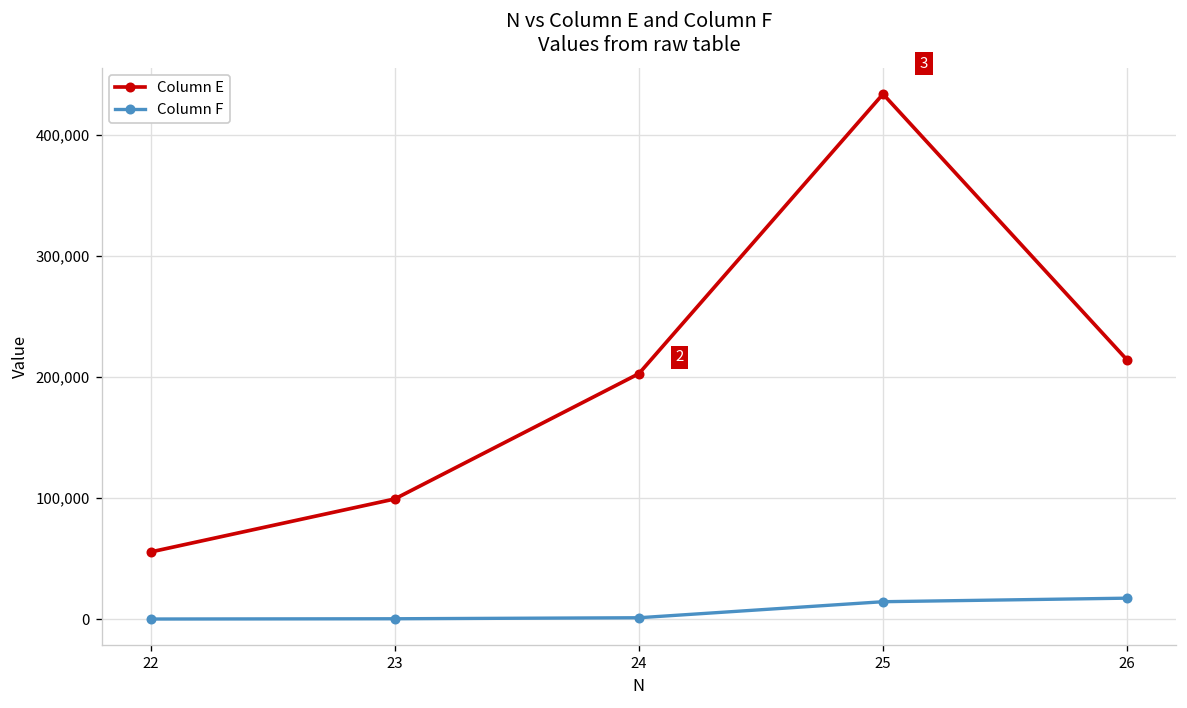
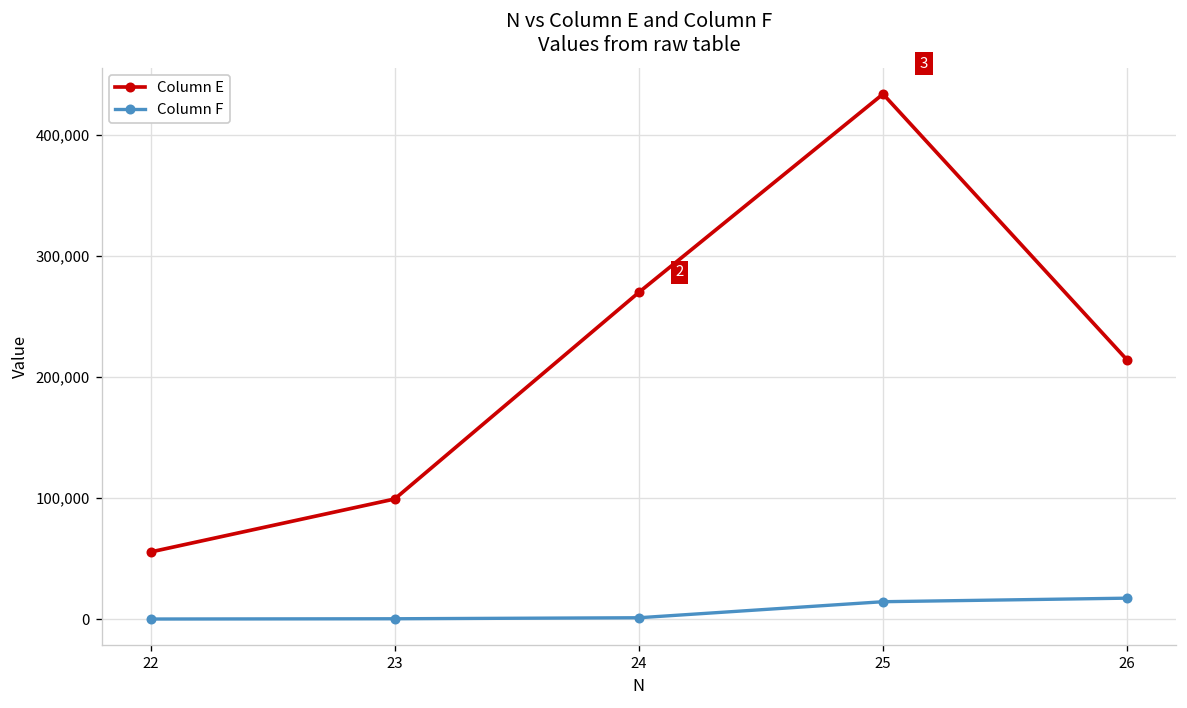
Column E, 24: 203,000 -> 270,000
